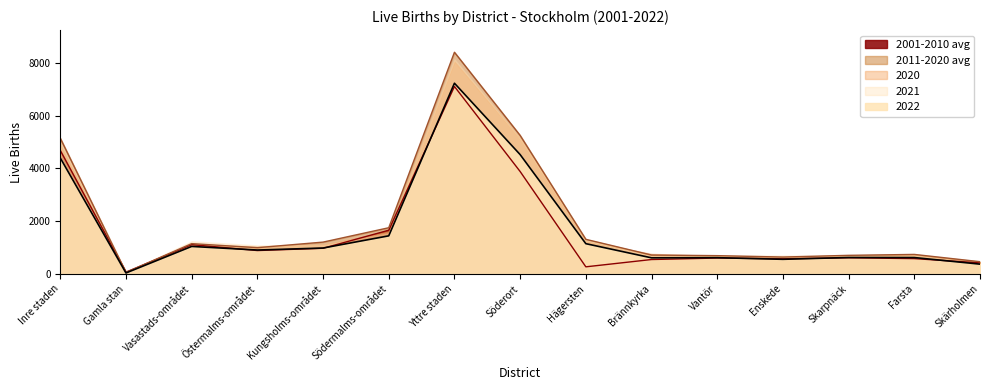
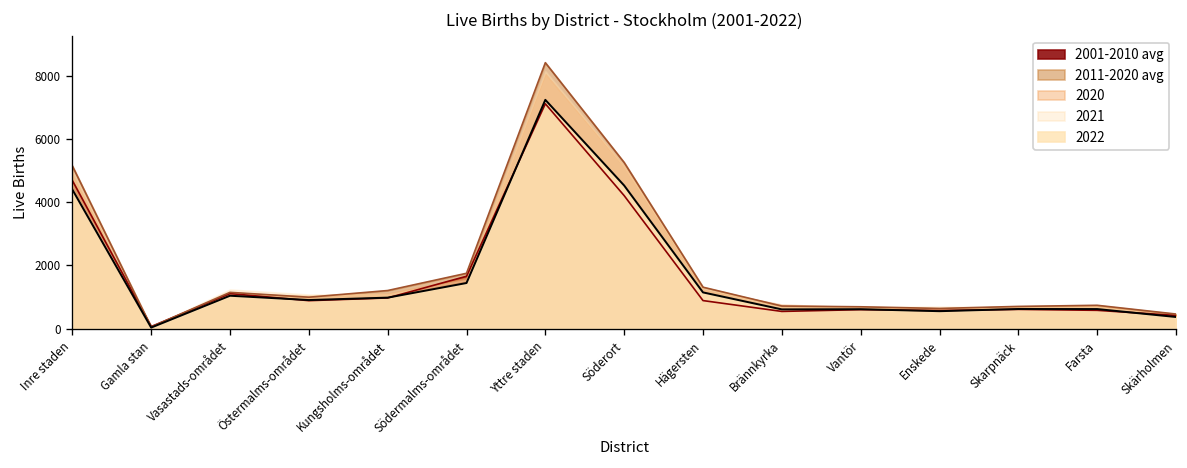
2001-2010 avg, Söderort: 3900 -> 4200
2001-2010 avg, Hägersten: 300 -> 900
